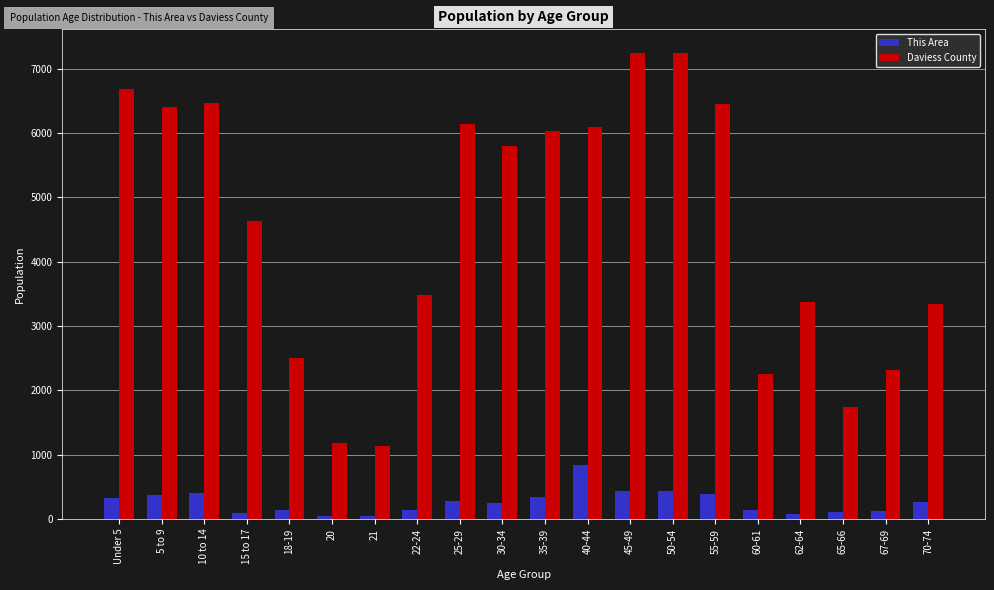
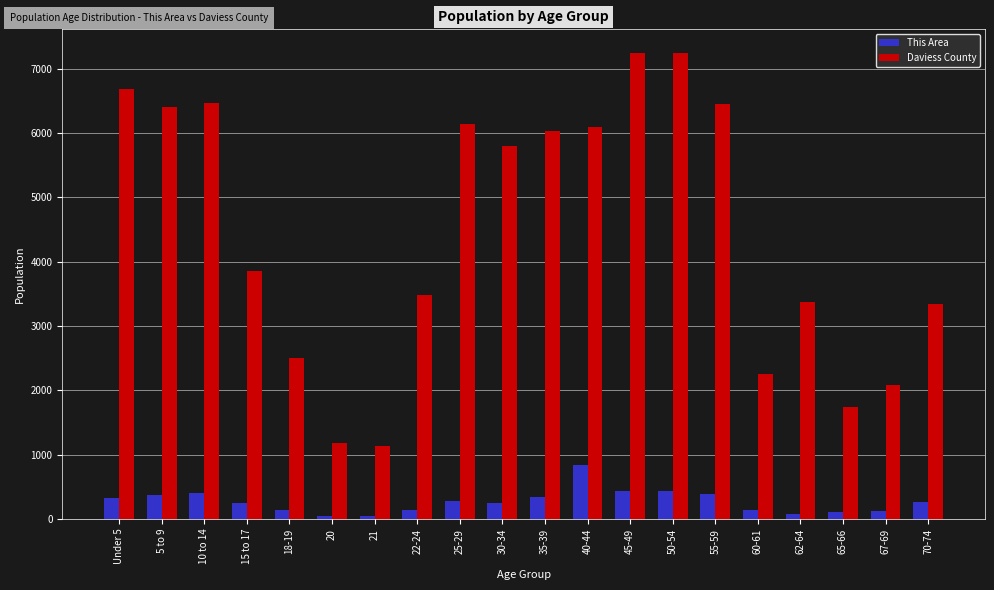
This Area, 15 to 17: 100 -> 200
Daviess County, 15 to 17: 4600 -> 3900
Daviess County, 67-69: 2300 -> 2100
